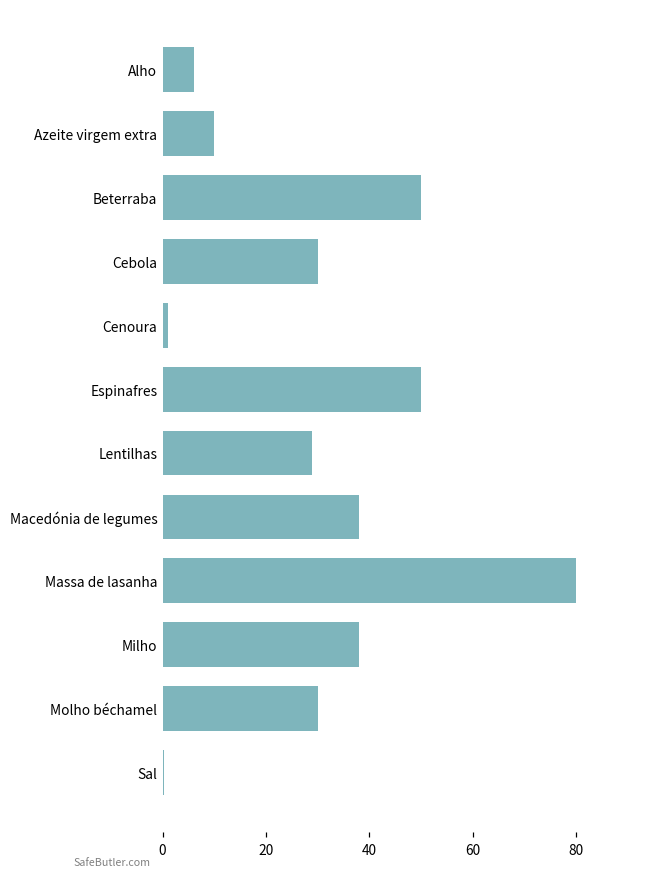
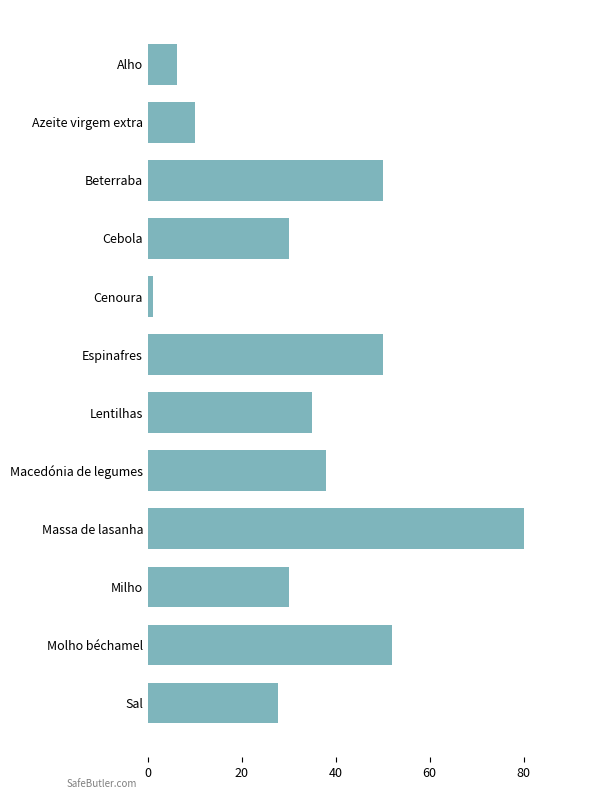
Lentilhas: 29 -> 35
Milho: 38 -> 30
Molho béchamel: 30 -> 52
Sal: 0 -> 28
